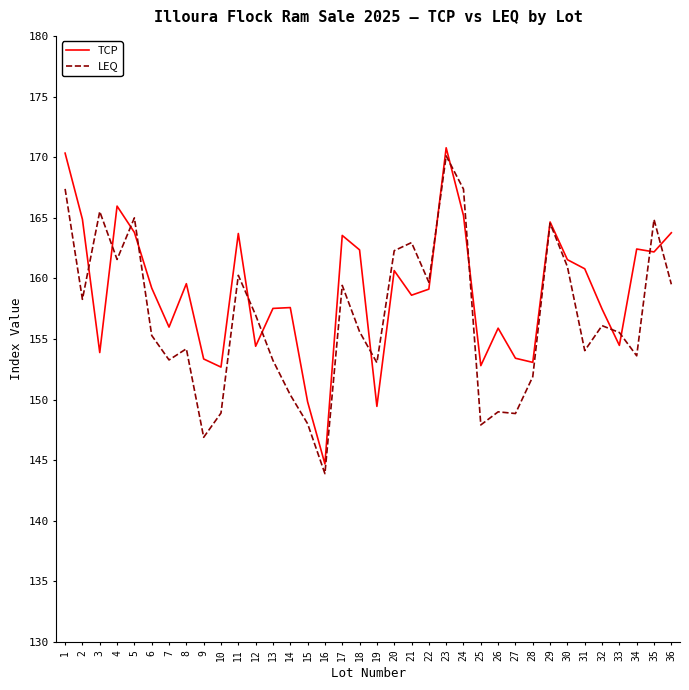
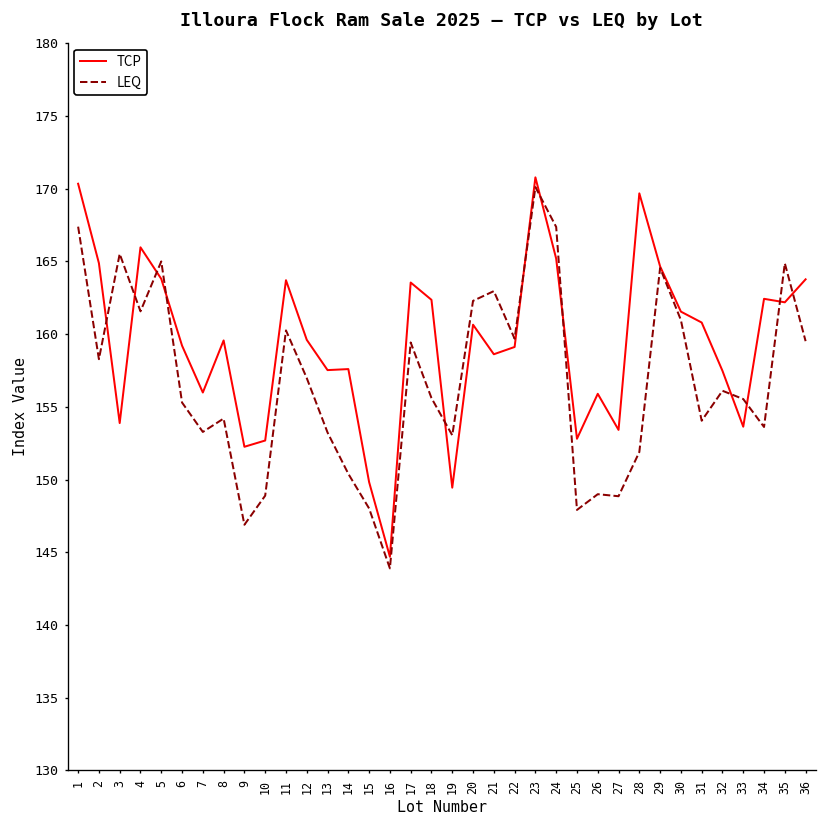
TCP, 9: 153.4 -> 152.3
TCP, 12: 154.4 -> 159.6
TCP, 28: 153.1 -> 169.7
TCP, 33: 154.5 -> 153.6
